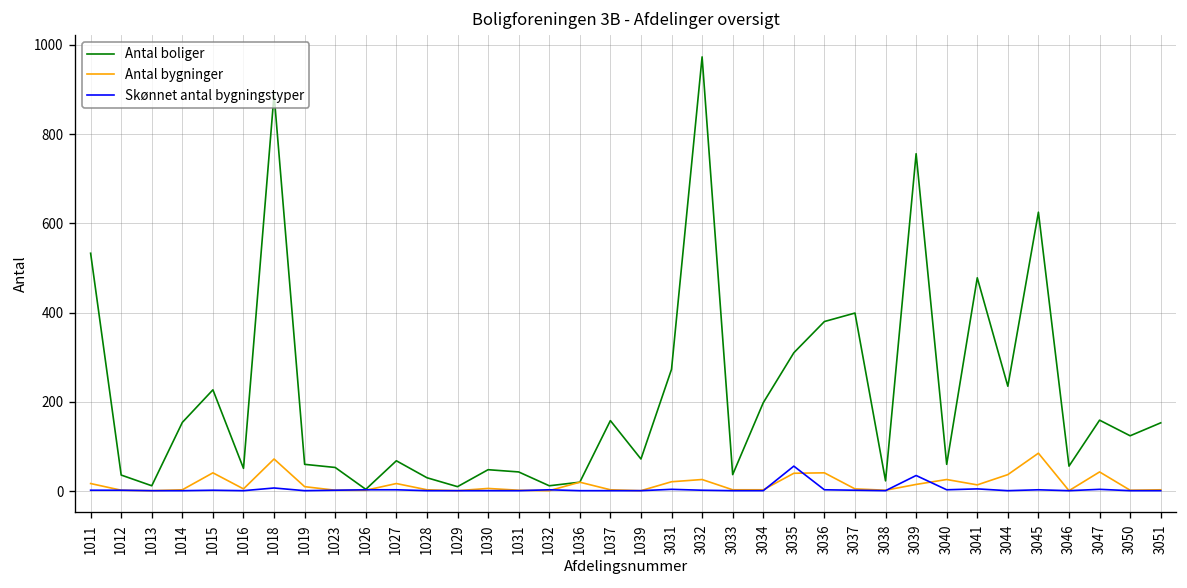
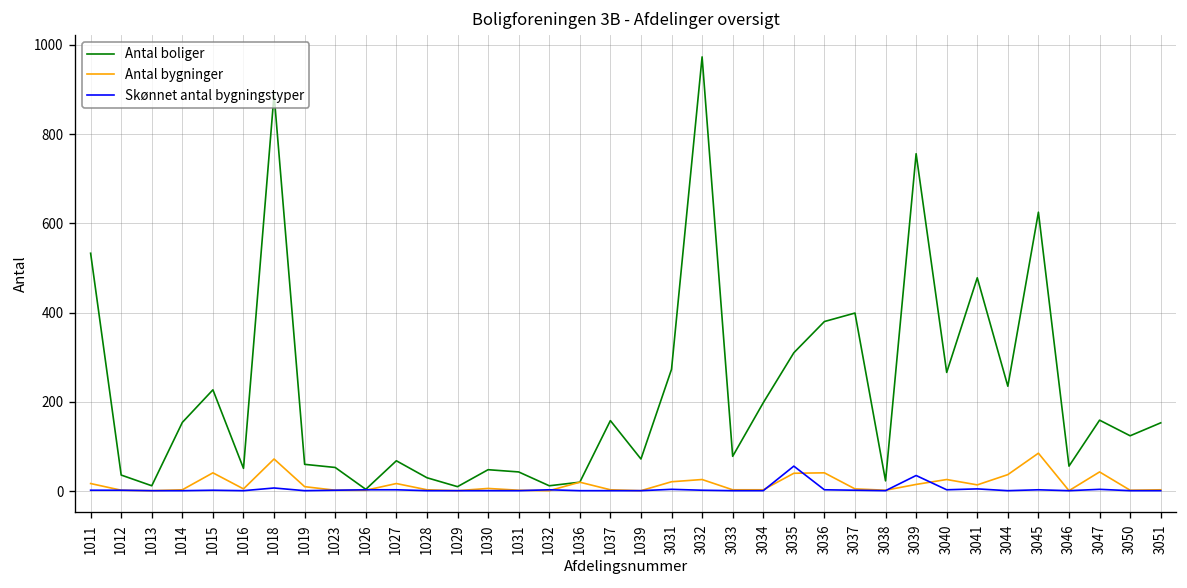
Antal boliger, 3033: 40 -> 80
Antal boliger, 3040: 60 -> 270
